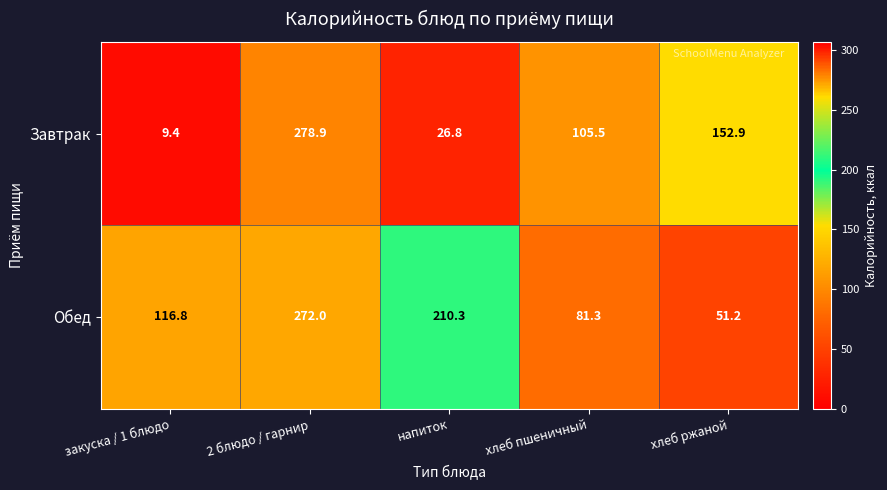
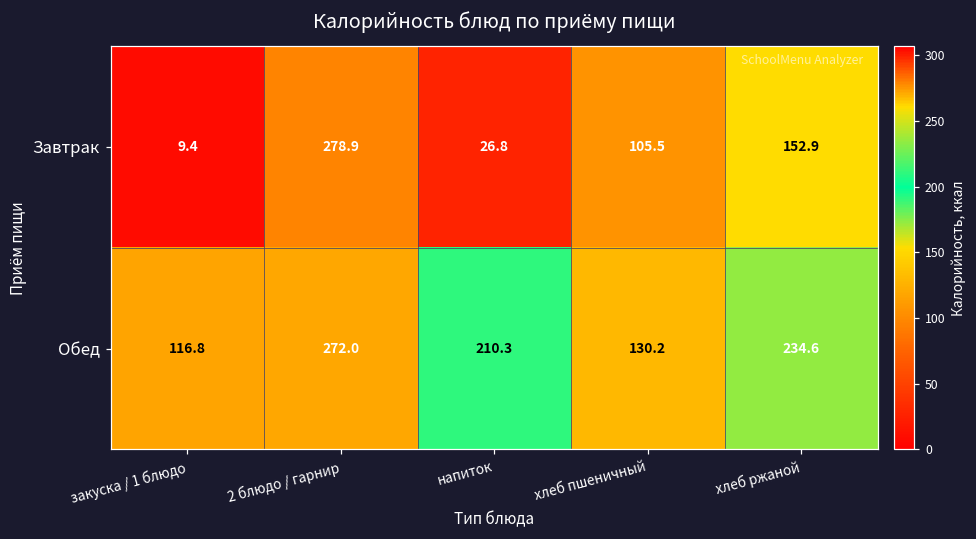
Обед, хлеб пшеничный: 81.3 -> 130.2
Обед, хлеб ржаной: 51.2 -> 234.6
